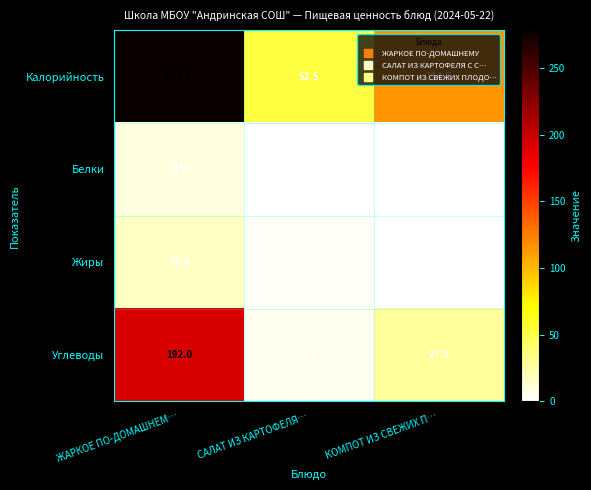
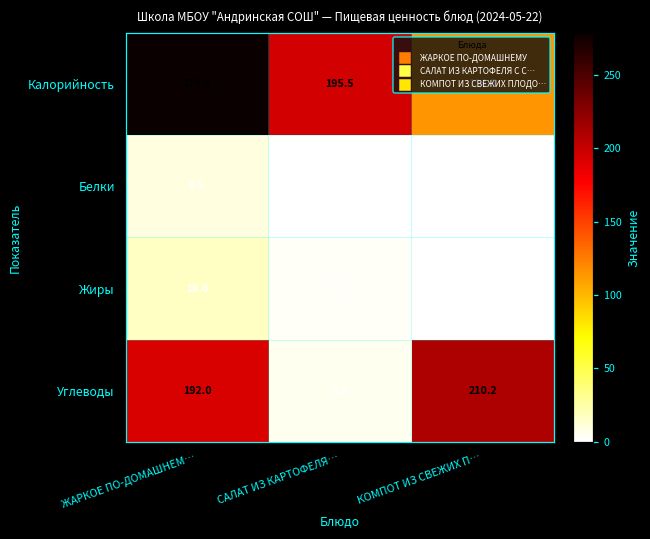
Калорийность, САЛАТ ИЗ КАРТОФЕЛЯ…: 52.5 -> 195.5
Углеводы, КОМПОТ ИЗ СВЕЖИХ П…: 27.3 -> 210.2
